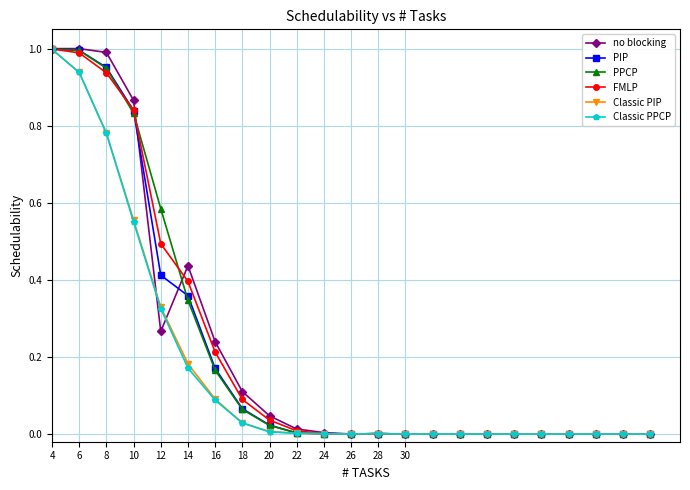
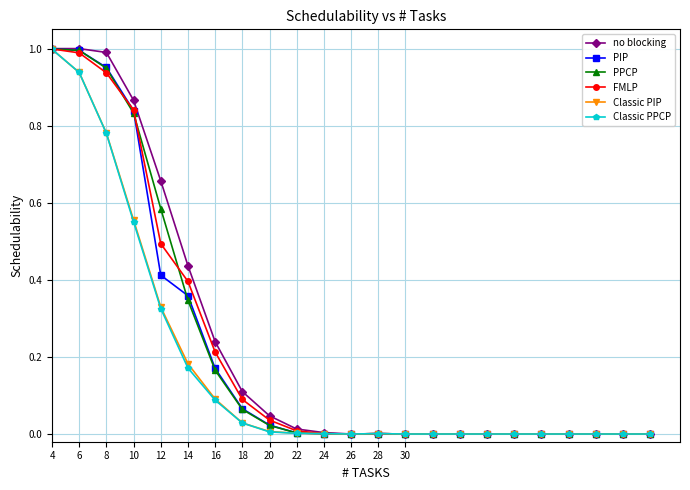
no blocking, 12: 0.27 -> 0.66
